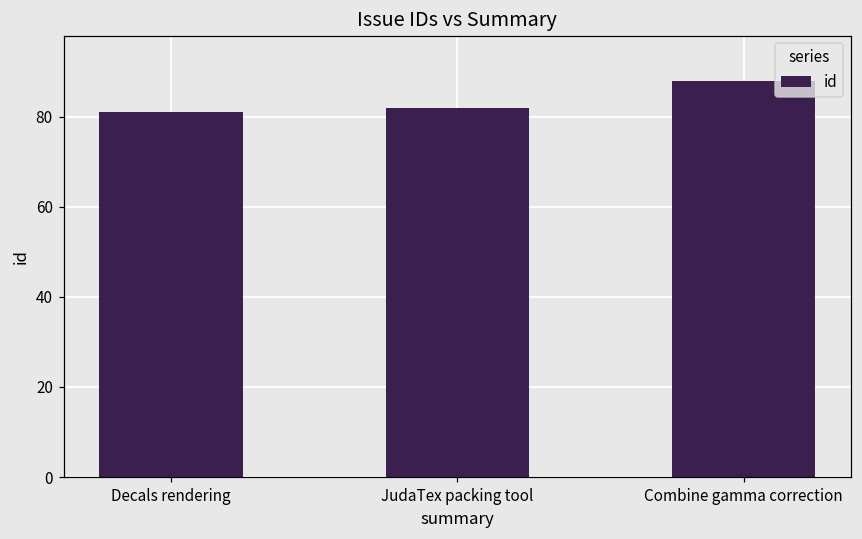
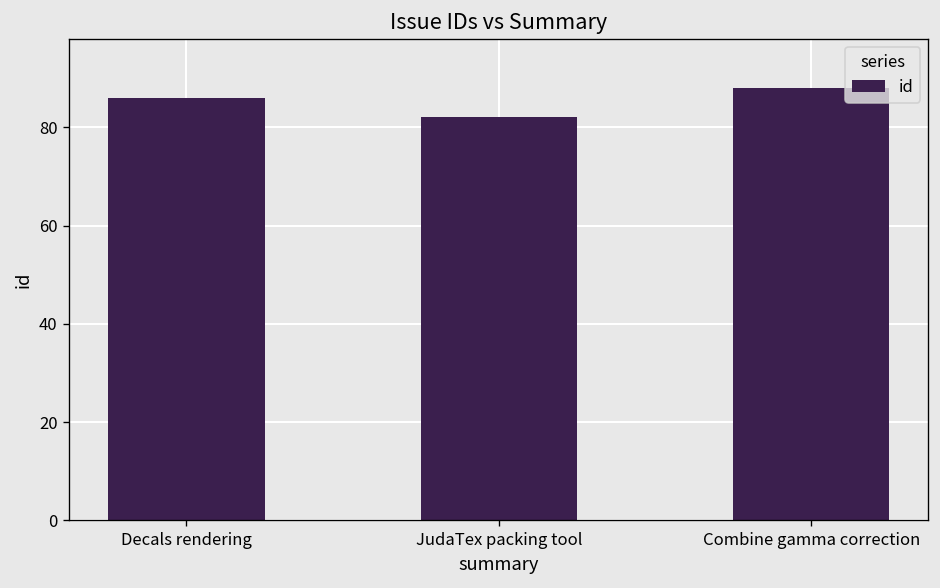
Decals rendering: 81 -> 86
